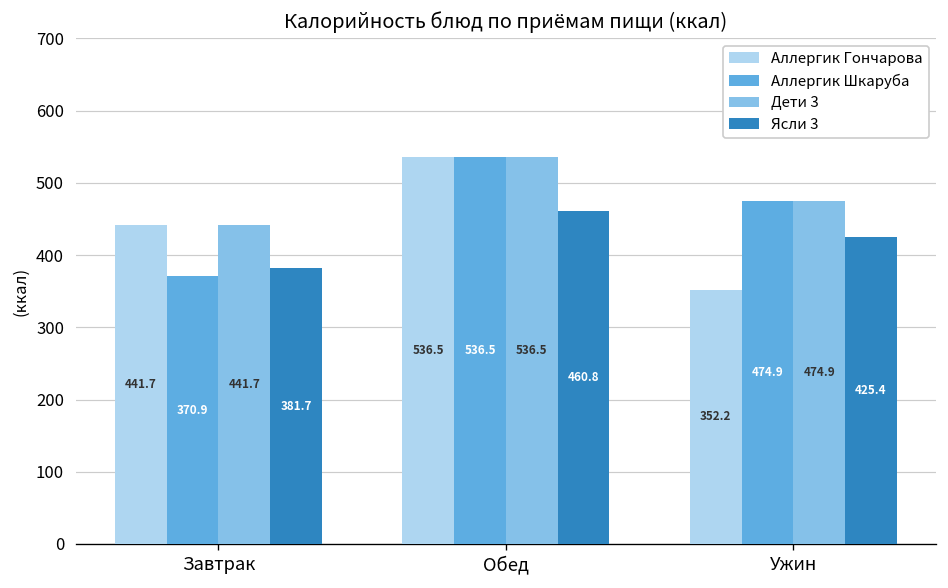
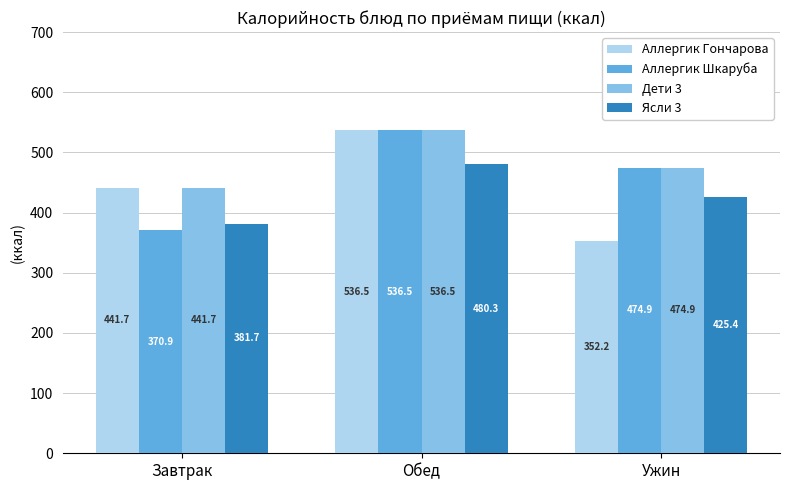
Ясли 3, Обед: 460.8 -> 480.3
